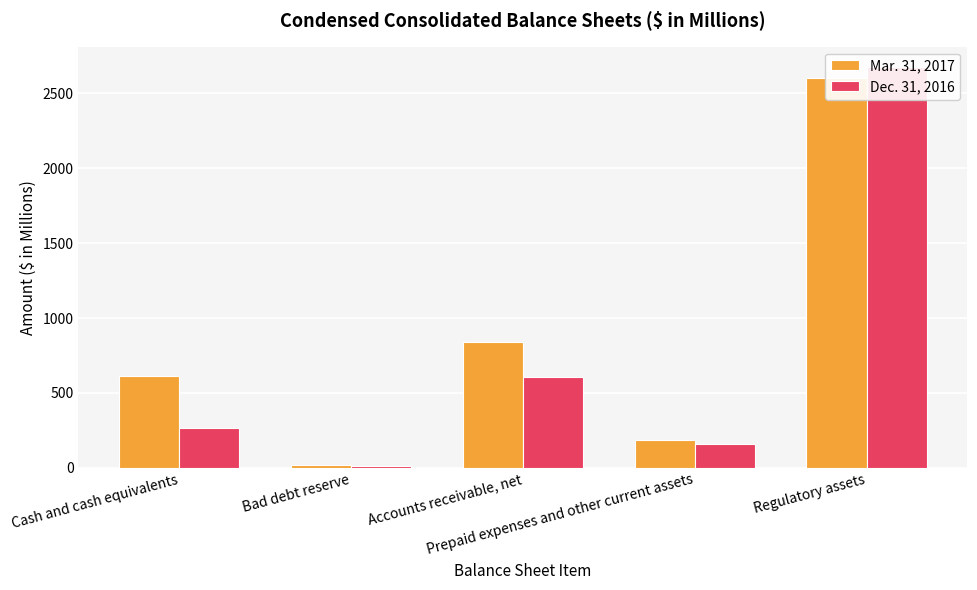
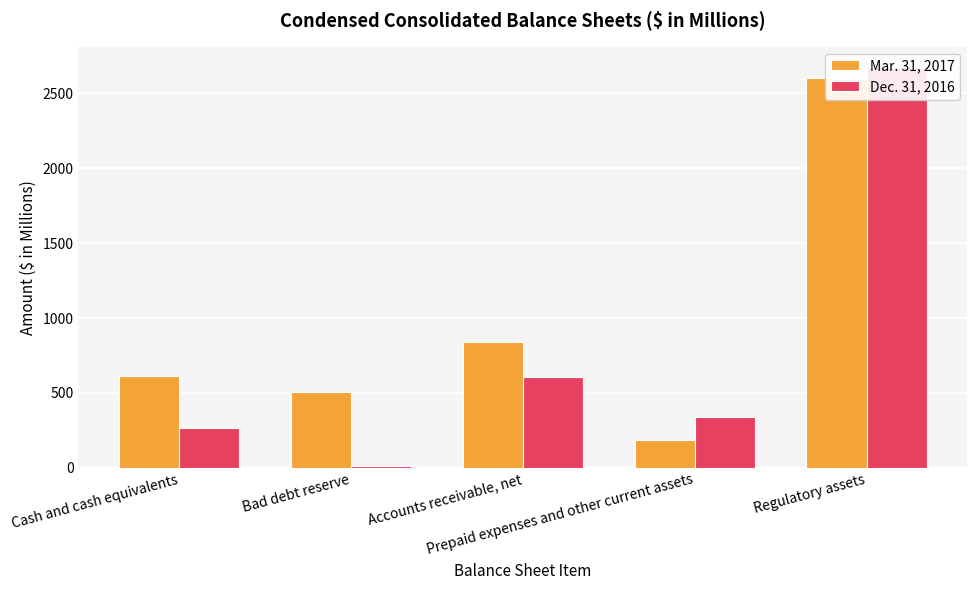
Mar. 31, 2017, Bad debt reserve: 20 -> 510
Dec. 31, 2016, Prepaid expenses and other current assets: 160 -> 340
